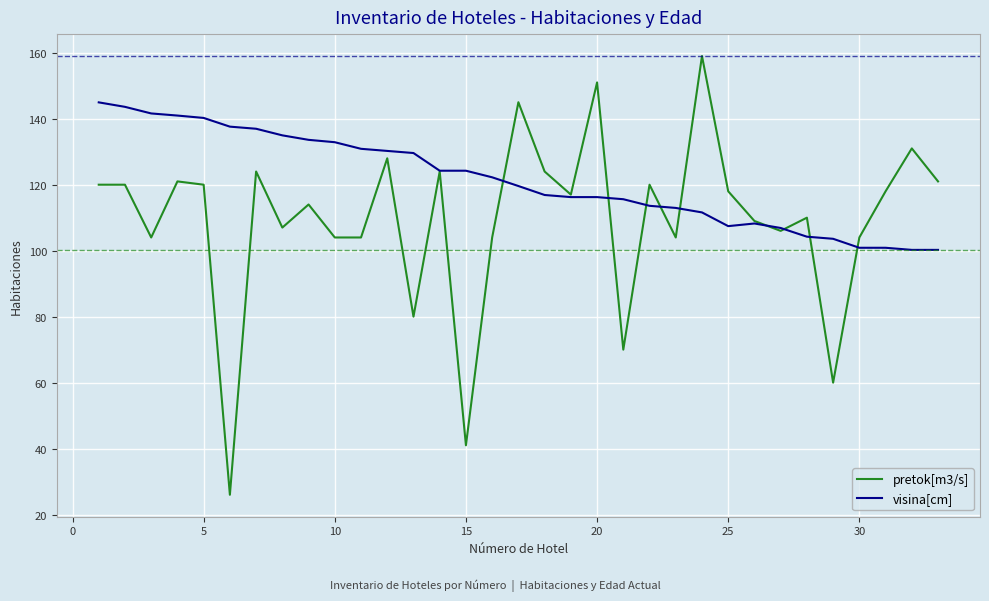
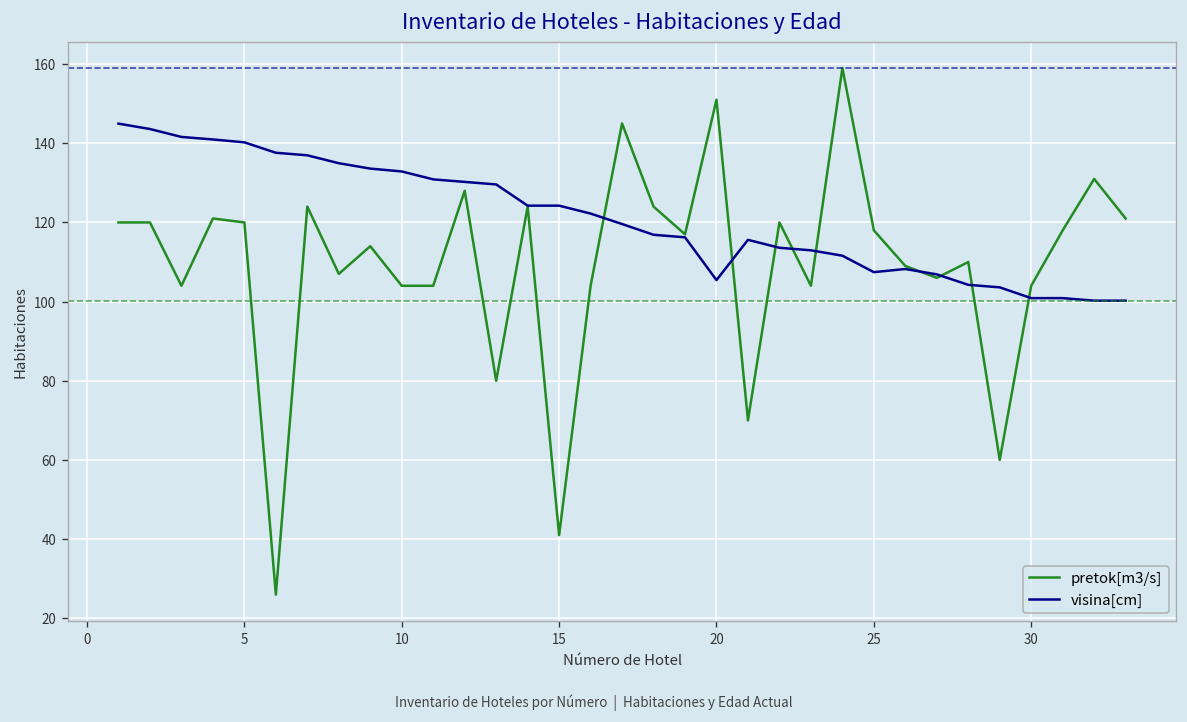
visina[cm], 20: 116 -> 105
